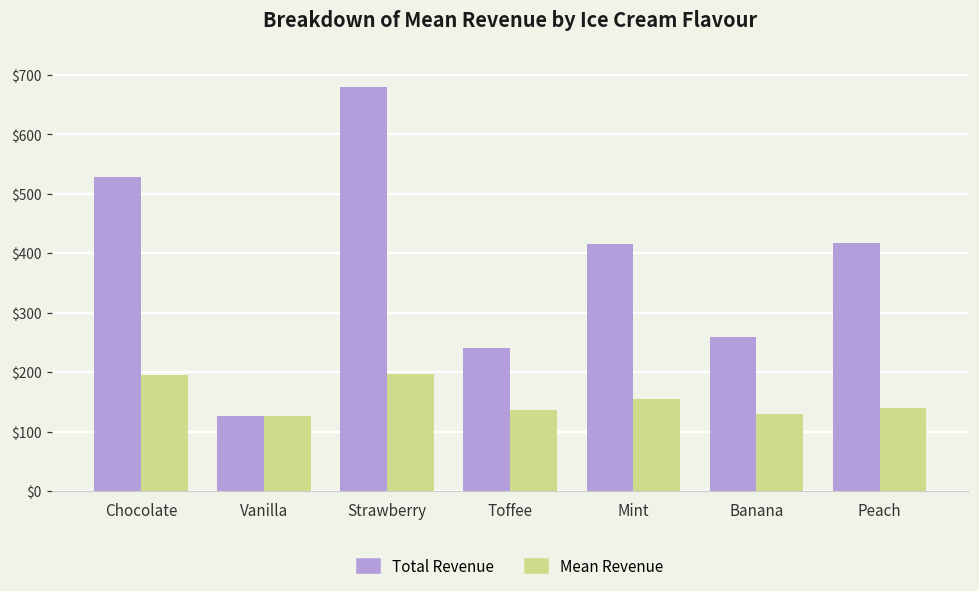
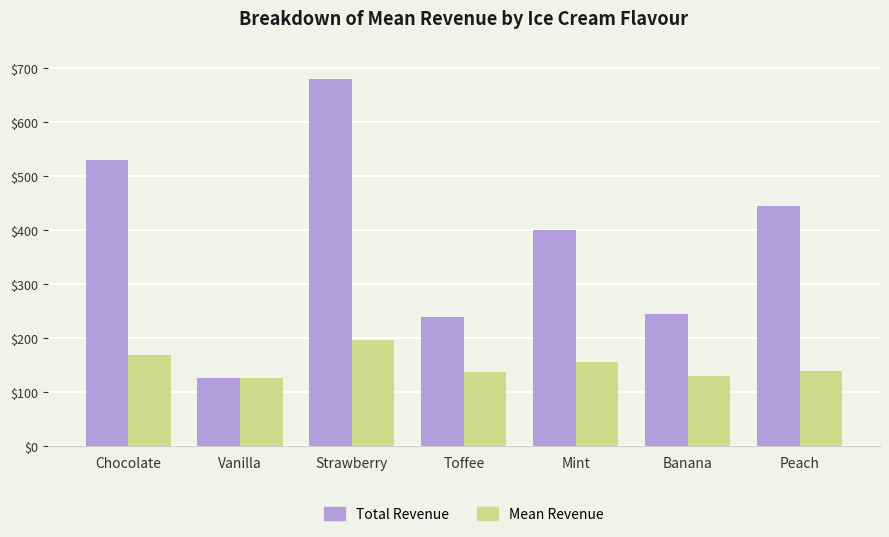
Mean Revenue, Chocolate: $200 -> $170
Total Revenue, Mint: $420 -> $400
Total Revenue, Banana: $260 -> $240
Total Revenue, Peach: $420 -> $450
